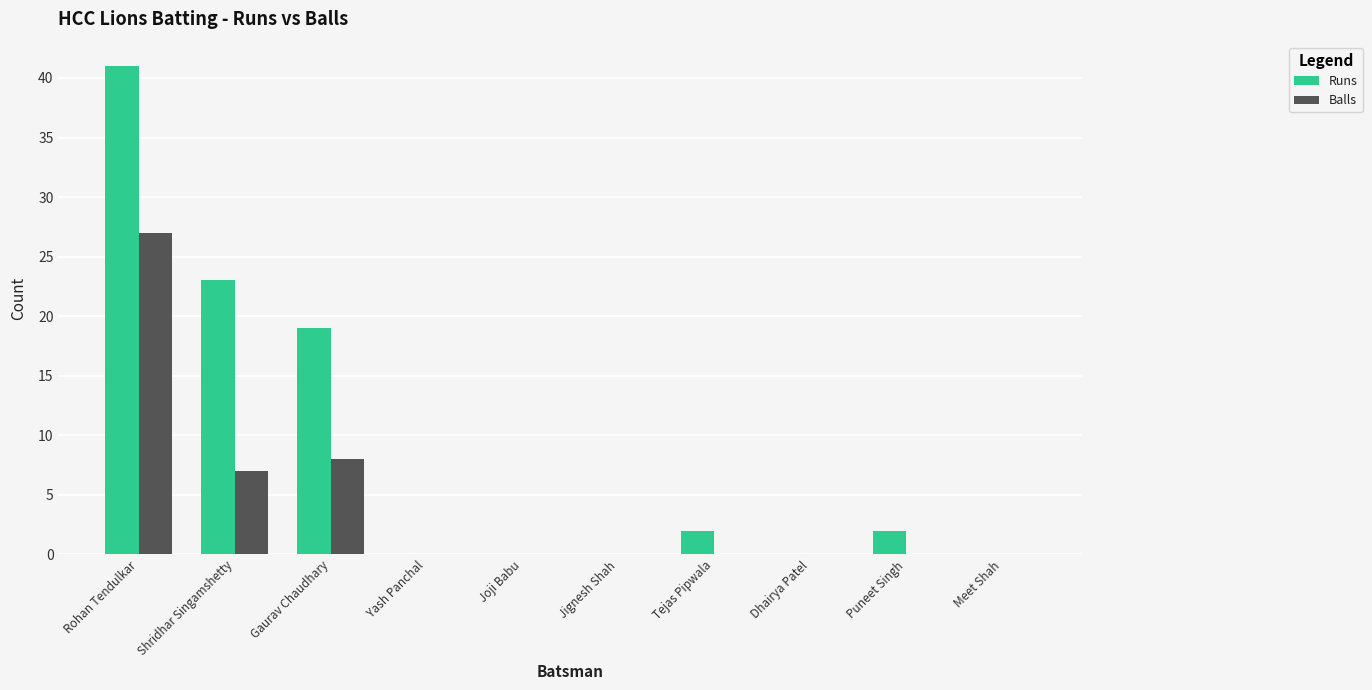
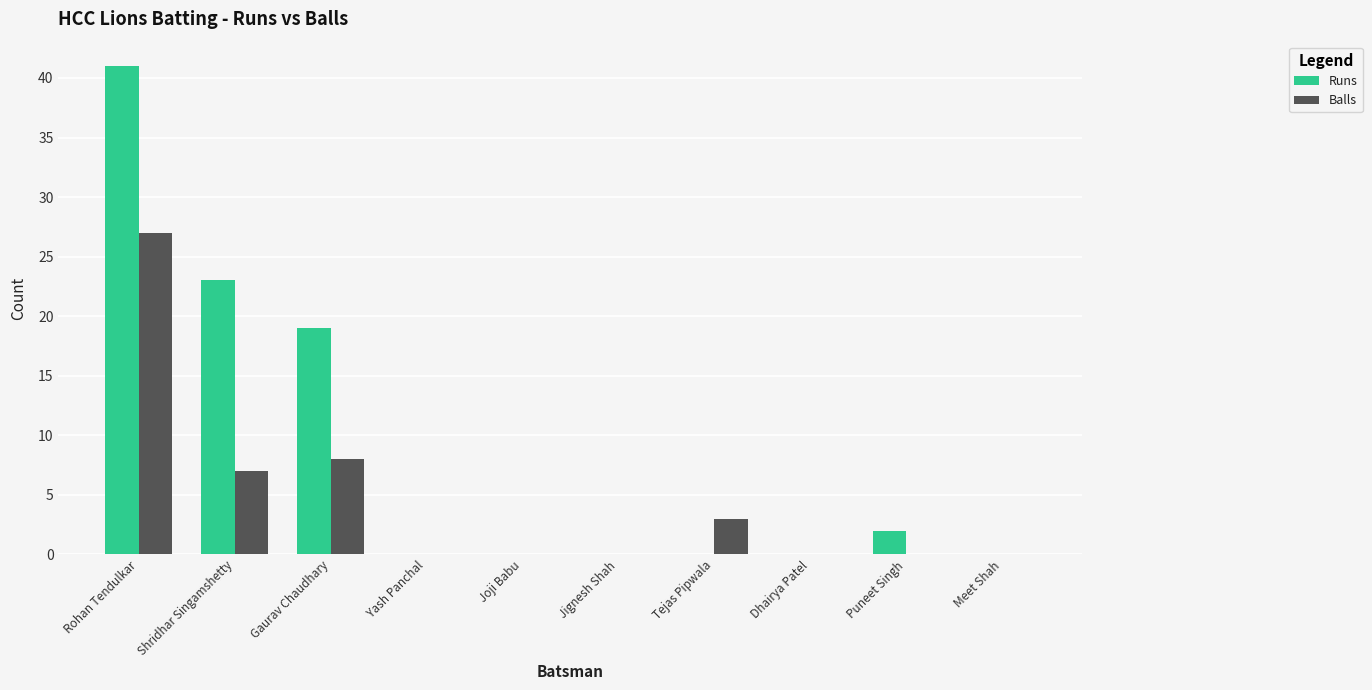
Runs, Tejas Pipwala: 2 -> 0
Balls, Tejas Pipwala: 0 -> 3
